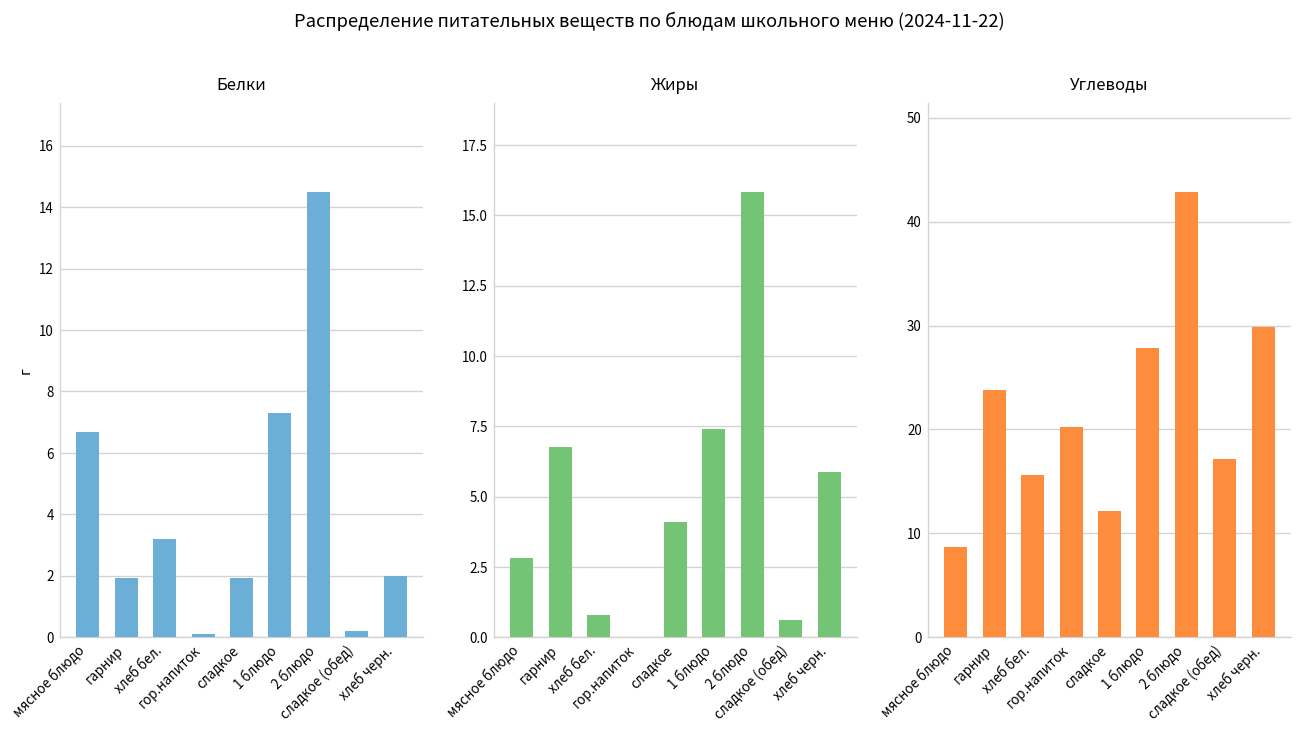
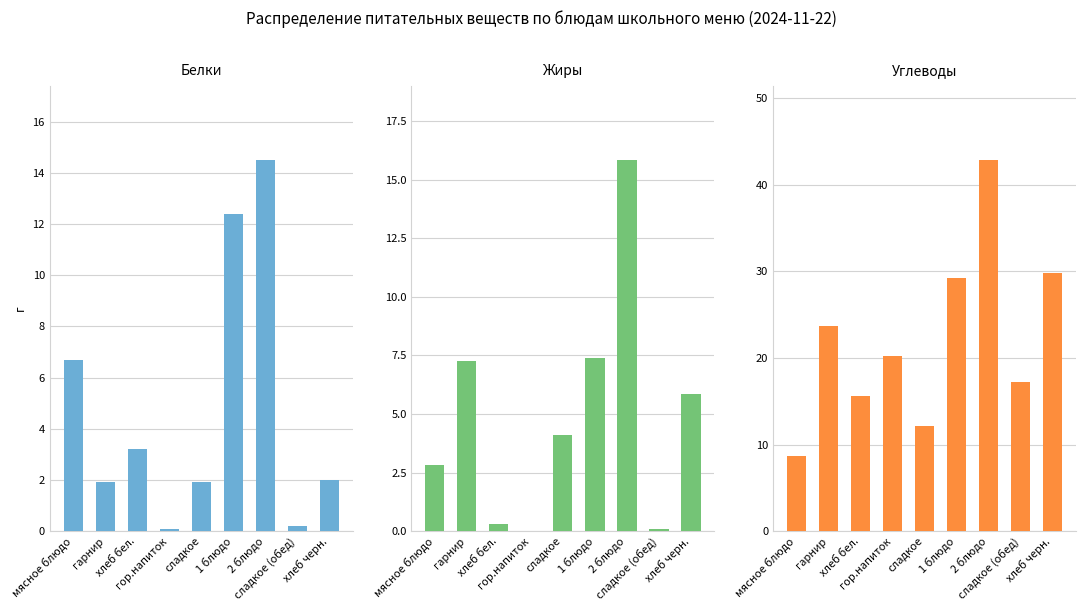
Белки, 1 блюдо: 7.3 -> 12.4
Жиры, гарнир: 6.8 -> 7.3
Жиры, хлеб бел.: 0.8 -> 0.3
Жиры, сладкое (обед): 0.6 -> 0.1
Углеводы, 1 блюдо: 28 -> 29
